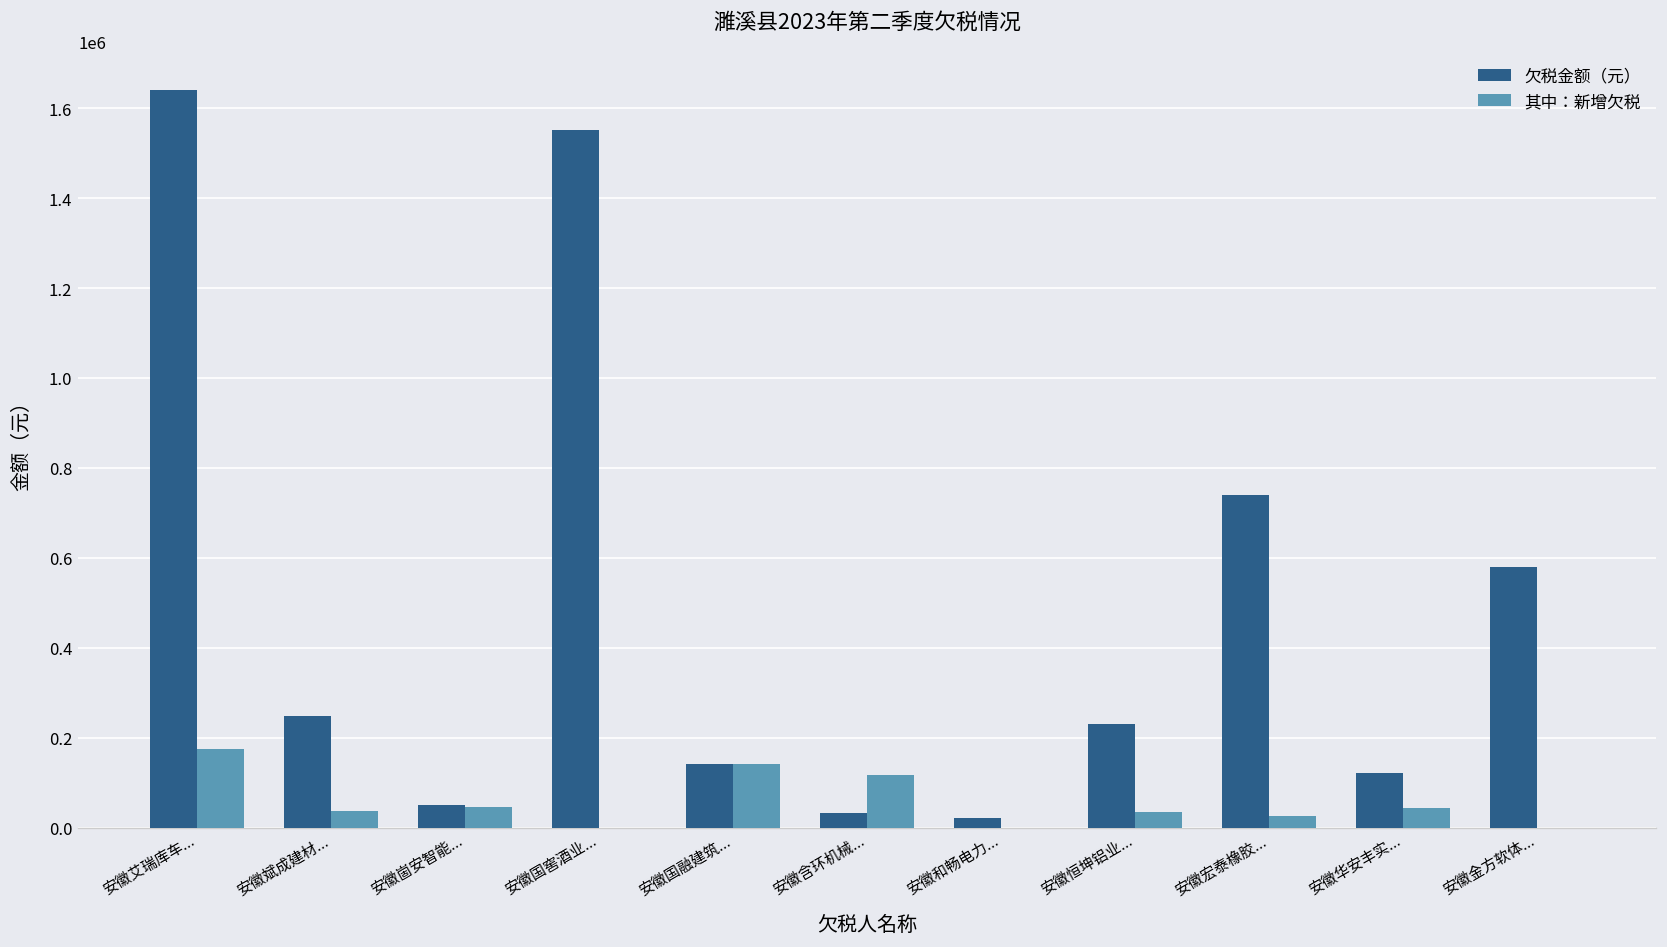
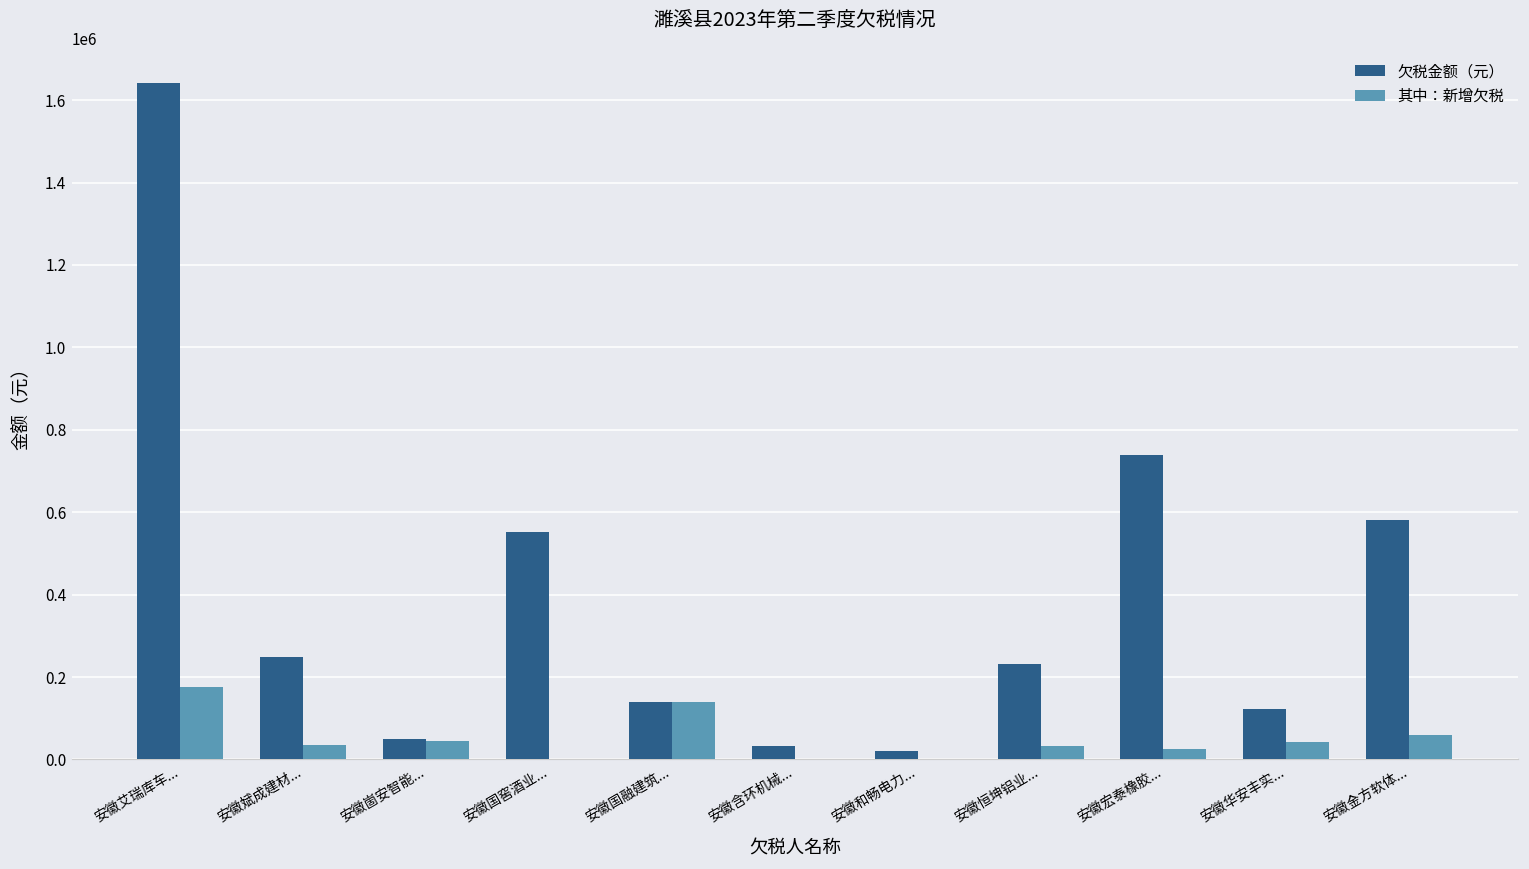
欠税金额（元）, 安徽国窖酒业...: 1550000 -> 550000
其中：新增欠税, 安徽含环机械...: 120000 -> 0
其中：新增欠税, 安徽金方软体...: 0 -> 60000
